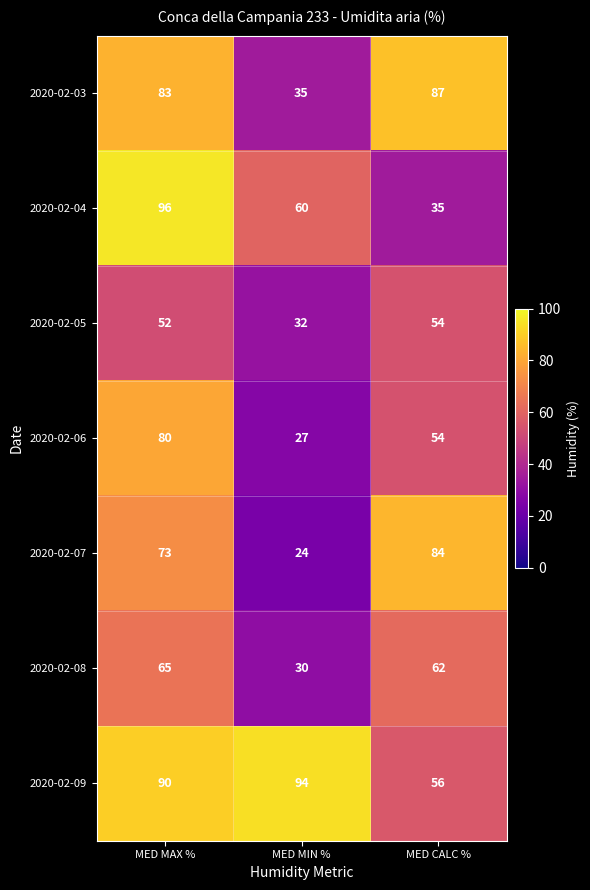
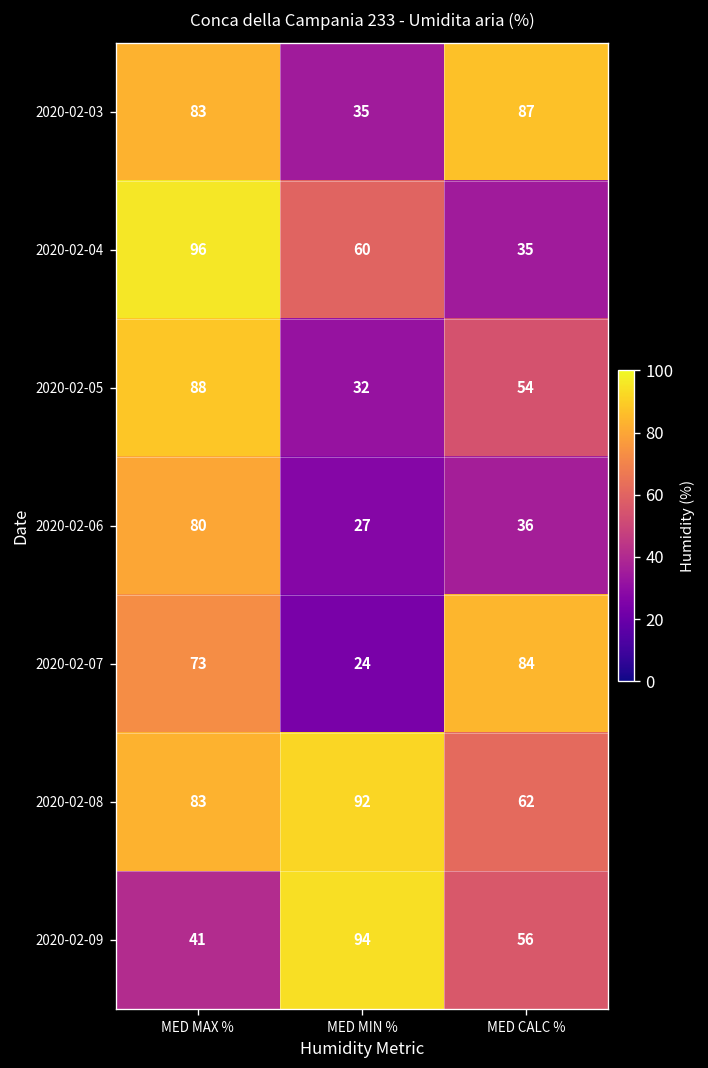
2020-02-05, MED MAX %: 52 -> 88
2020-02-06, MED CALC %: 54 -> 36
2020-02-08, MED MAX %: 65 -> 83
2020-02-08, MED MIN %: 30 -> 92
2020-02-09, MED MAX %: 90 -> 41
